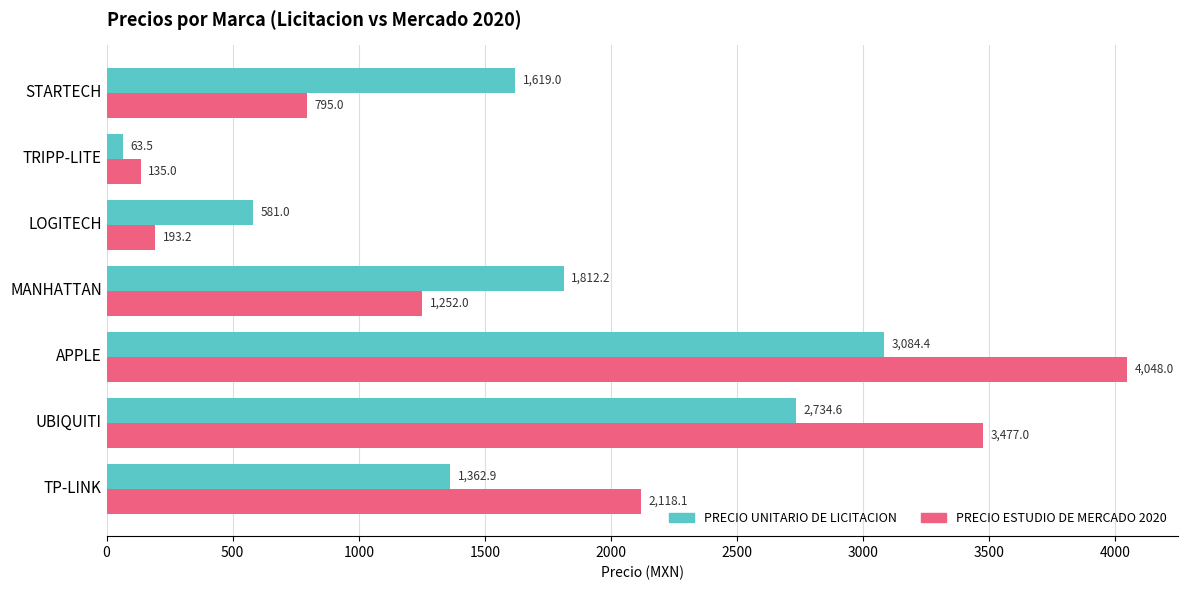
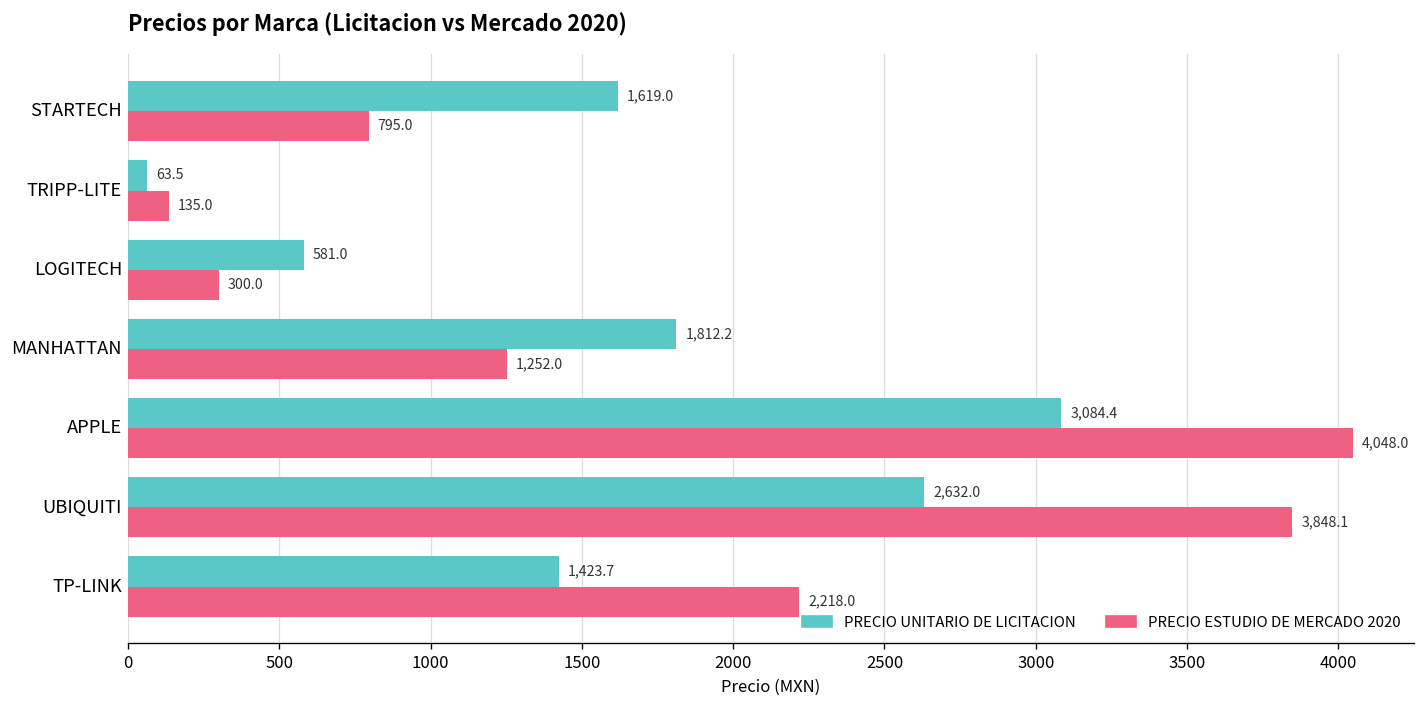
PRECIO ESTUDIO DE MERCADO 2020, LOGITECH: 193.2 -> 300.0
PRECIO UNITARIO DE LICITACION, UBIQUITI: 2,734.6 -> 2,632.0
PRECIO ESTUDIO DE MERCADO 2020, UBIQUITI: 3,477.0 -> 3,848.1
PRECIO UNITARIO DE LICITACION, TP-LINK: 1,362.9 -> 1,423.7
PRECIO ESTUDIO DE MERCADO 2020, TP-LINK: 2,118.1 -> 2,218.0
